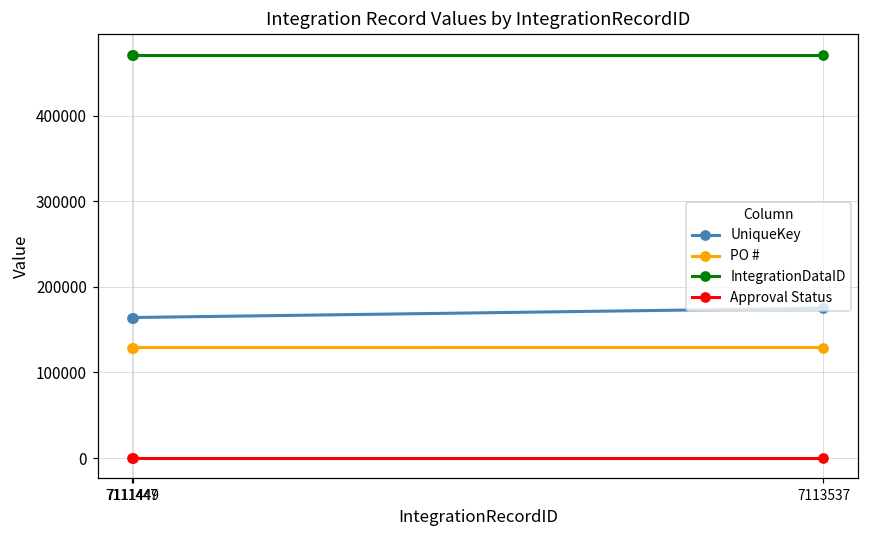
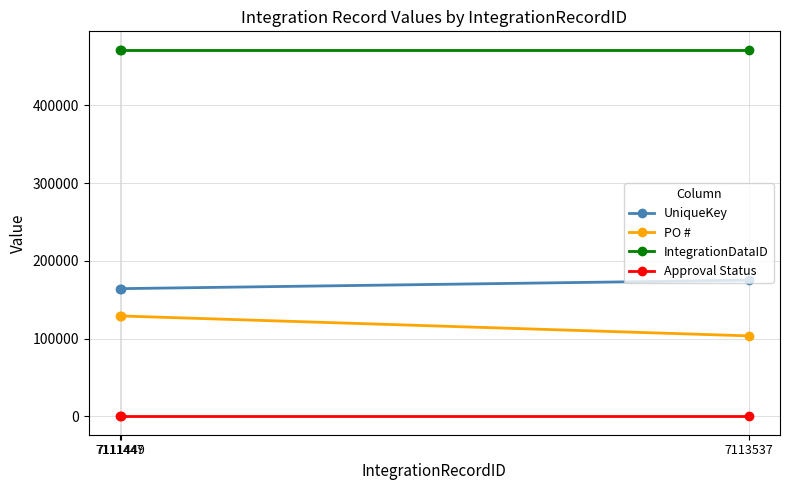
PO #, 7113537: 130000 -> 100000
